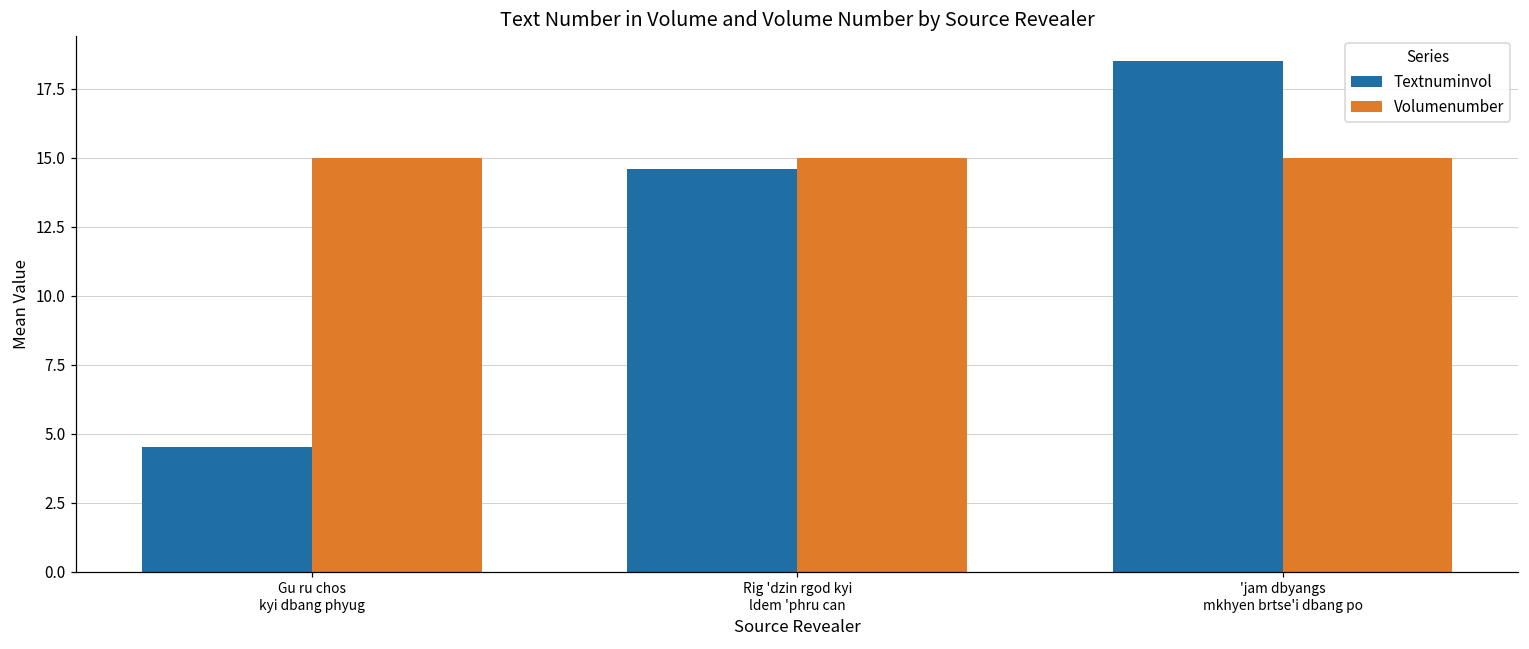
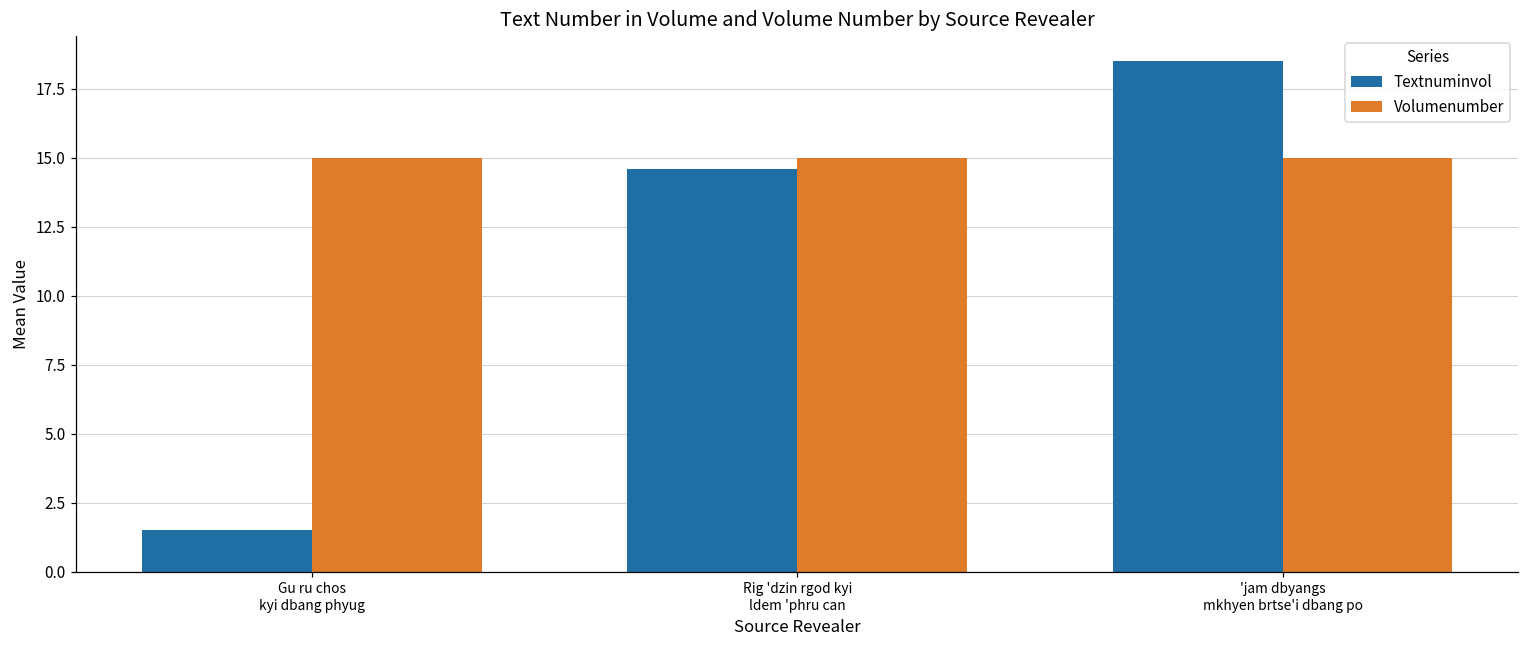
Textnuminvol, Gu ru chos kyi dbang phyug: 4.5 -> 1.5
